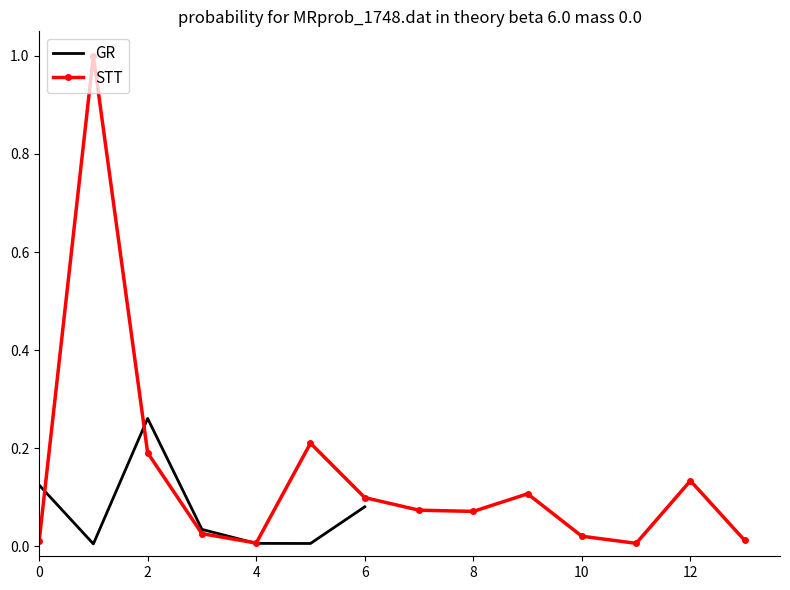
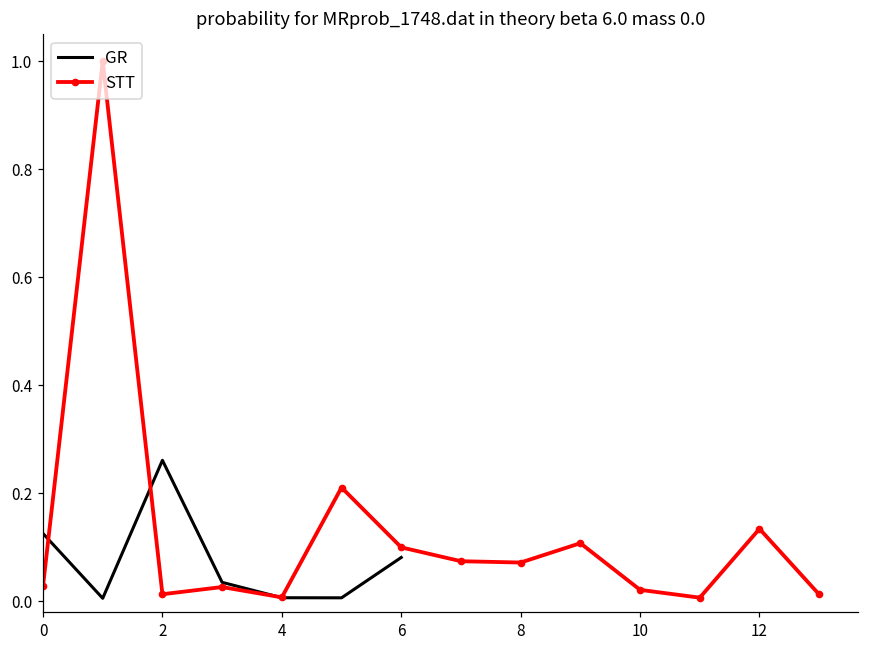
STT, 0: 0.01 -> 0.03
STT, 2: 0.19 -> 0.01
